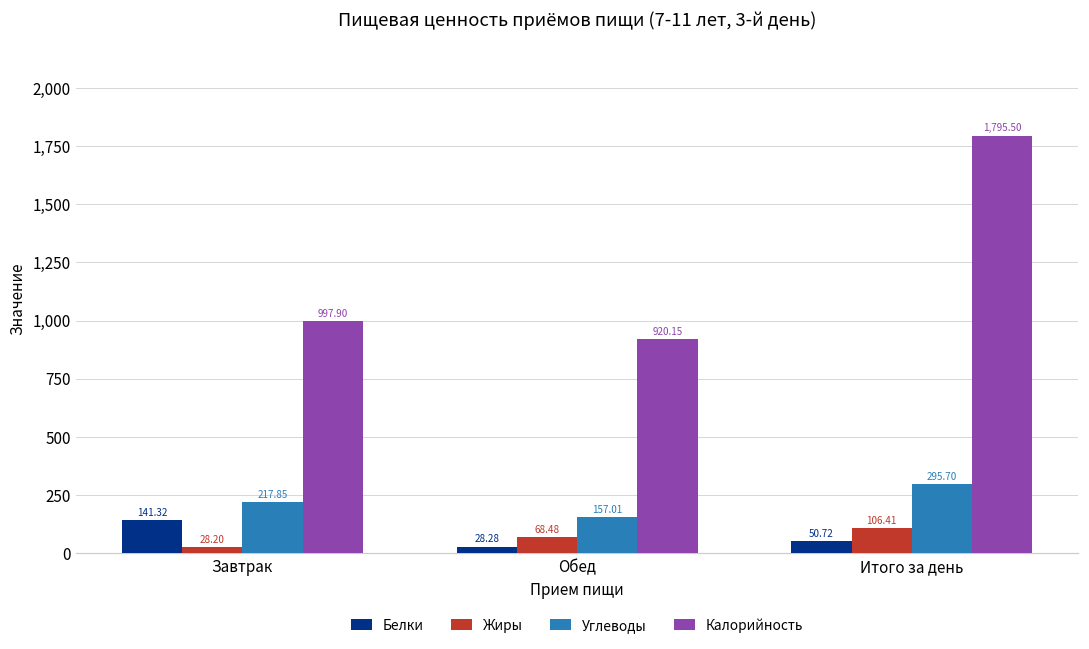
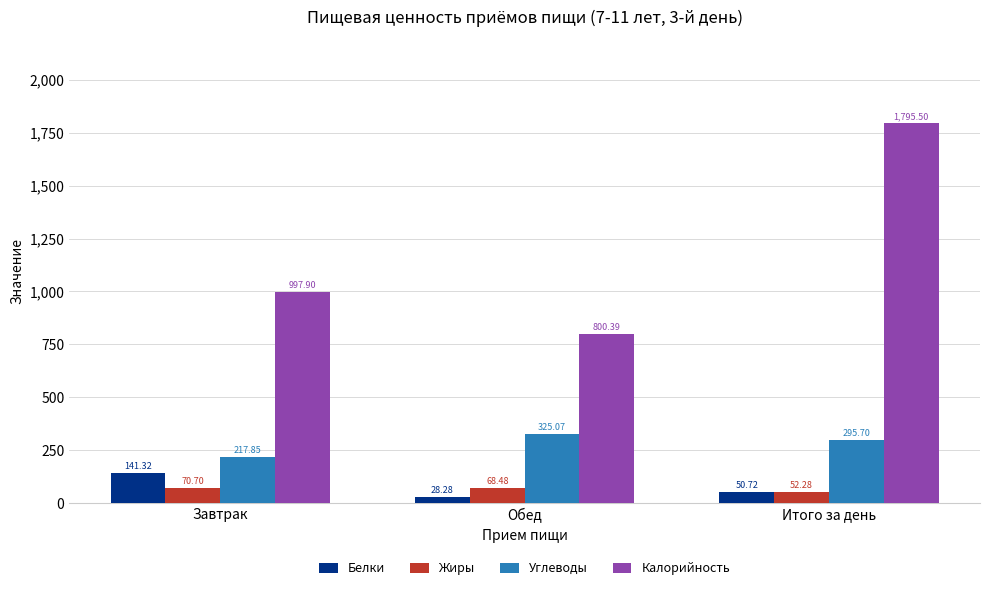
Жиры, Завтрак: 28.20 -> 70.70
Углеводы, Обед: 157.01 -> 325.07
Калорийность, Обед: 920.15 -> 800.39
Жиры, Итого за день: 106.41 -> 52.28
